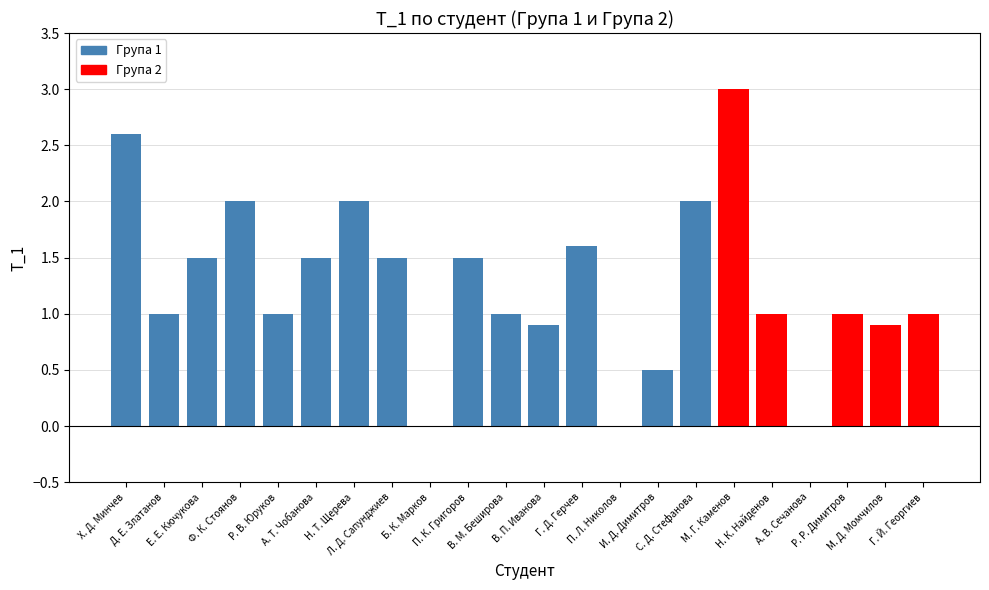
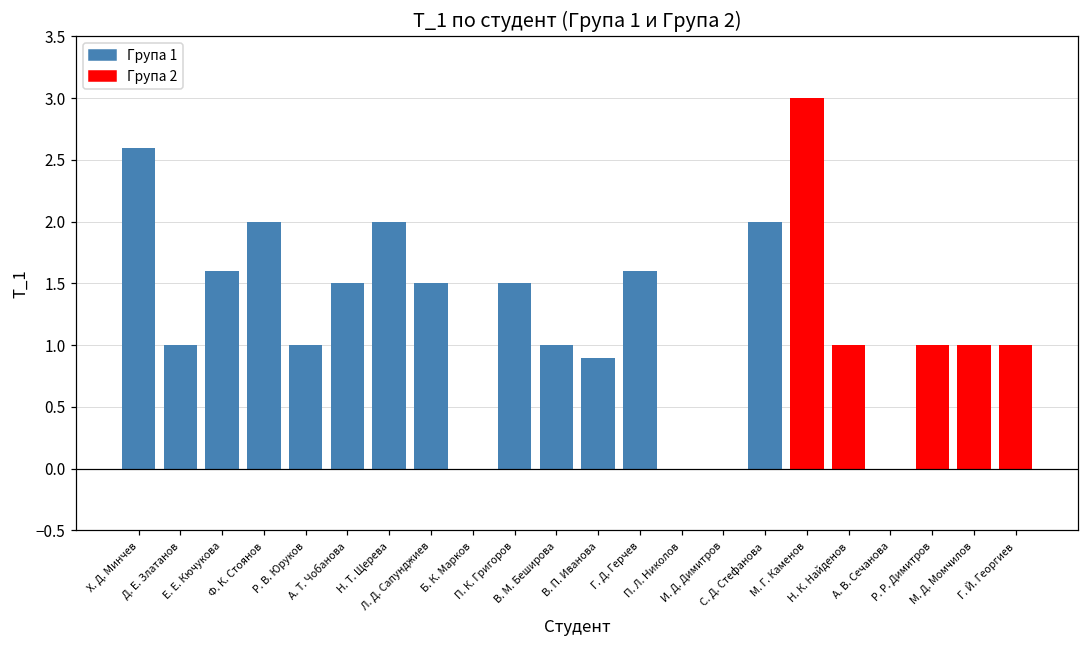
Е. Е. Кючукова: 1.5 -> 1.6
И. Д. Димитров: 0.5 -> 0.0
М. Д. Момчилов: 0.9 -> 1.0
